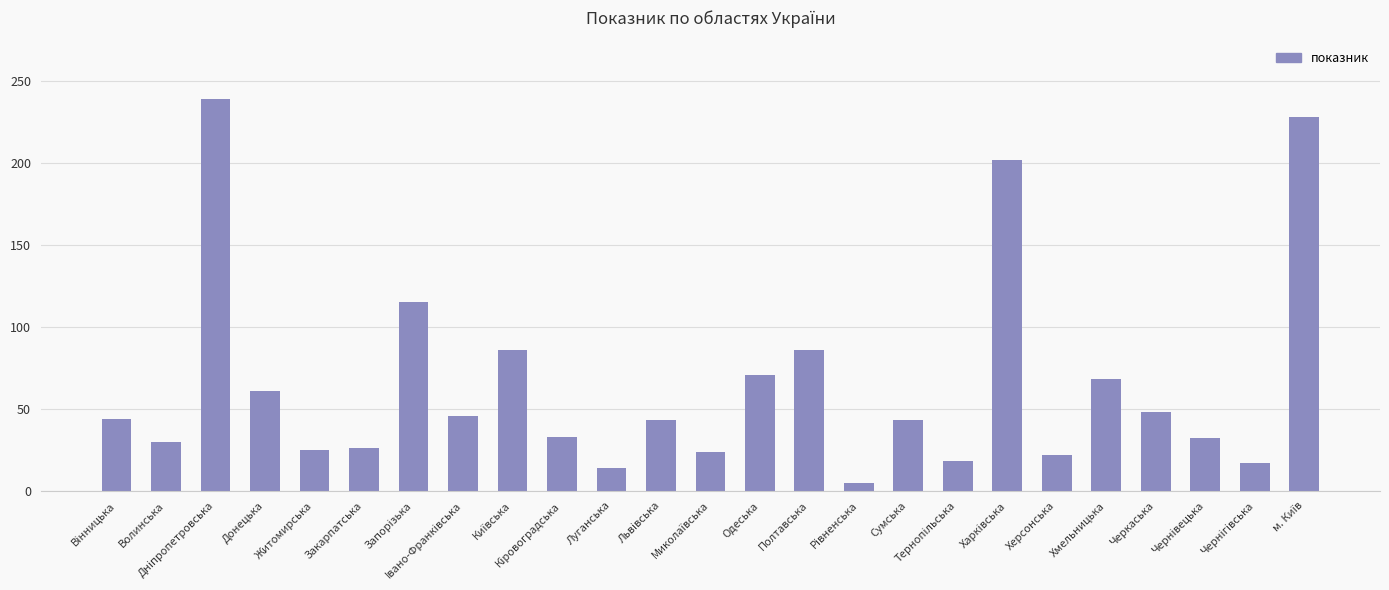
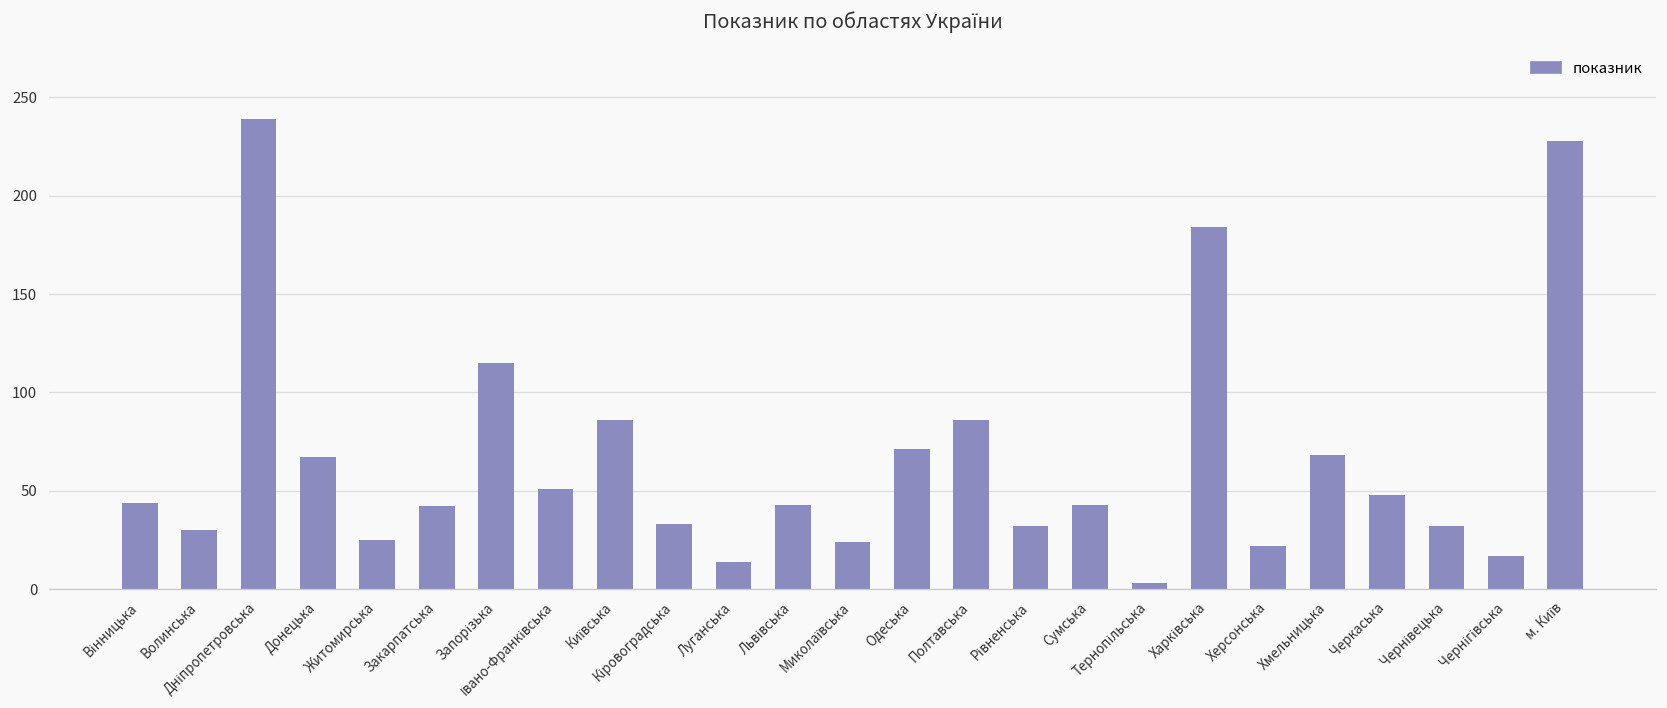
Донецька: 61 -> 67
Закарпатська: 26 -> 42
Івано-Франківська: 46 -> 51
Рівненська: 5 -> 32
Тернопільська: 18 -> 3
Харківська: 202 -> 184
